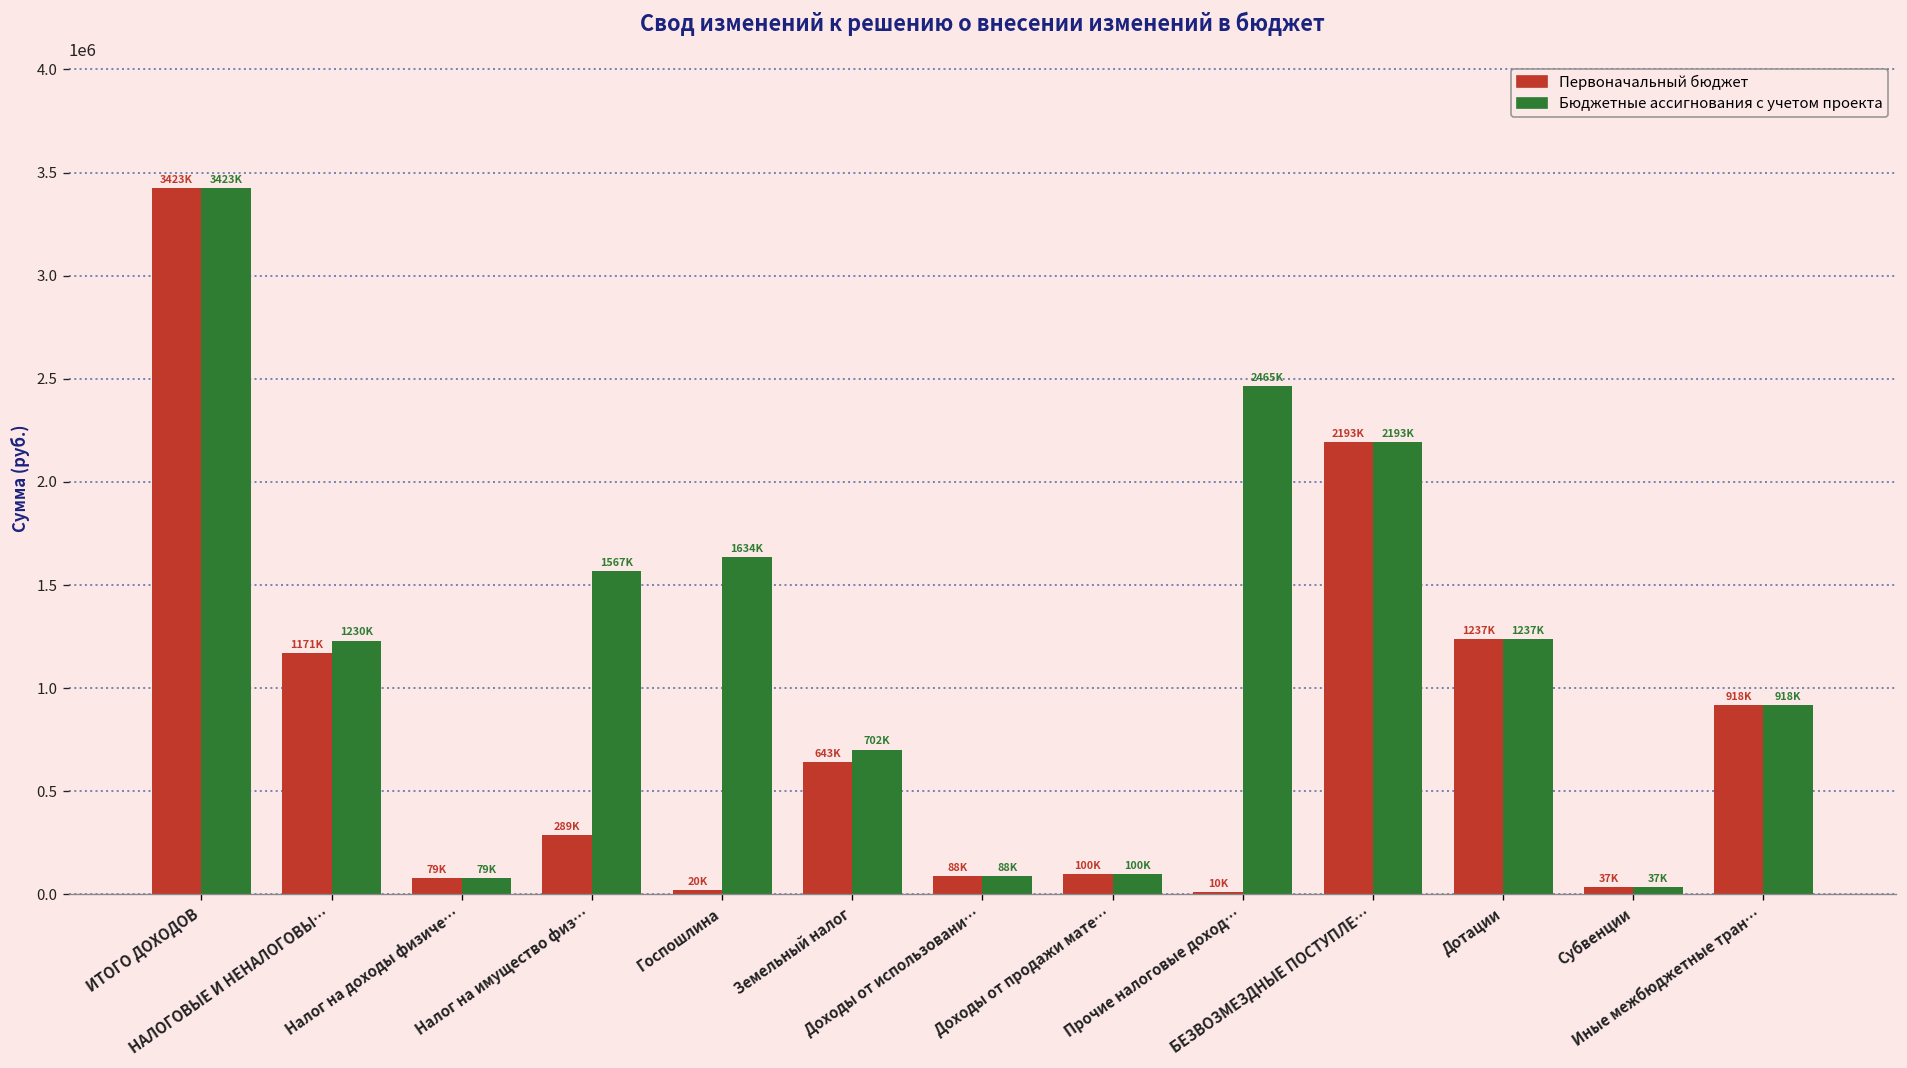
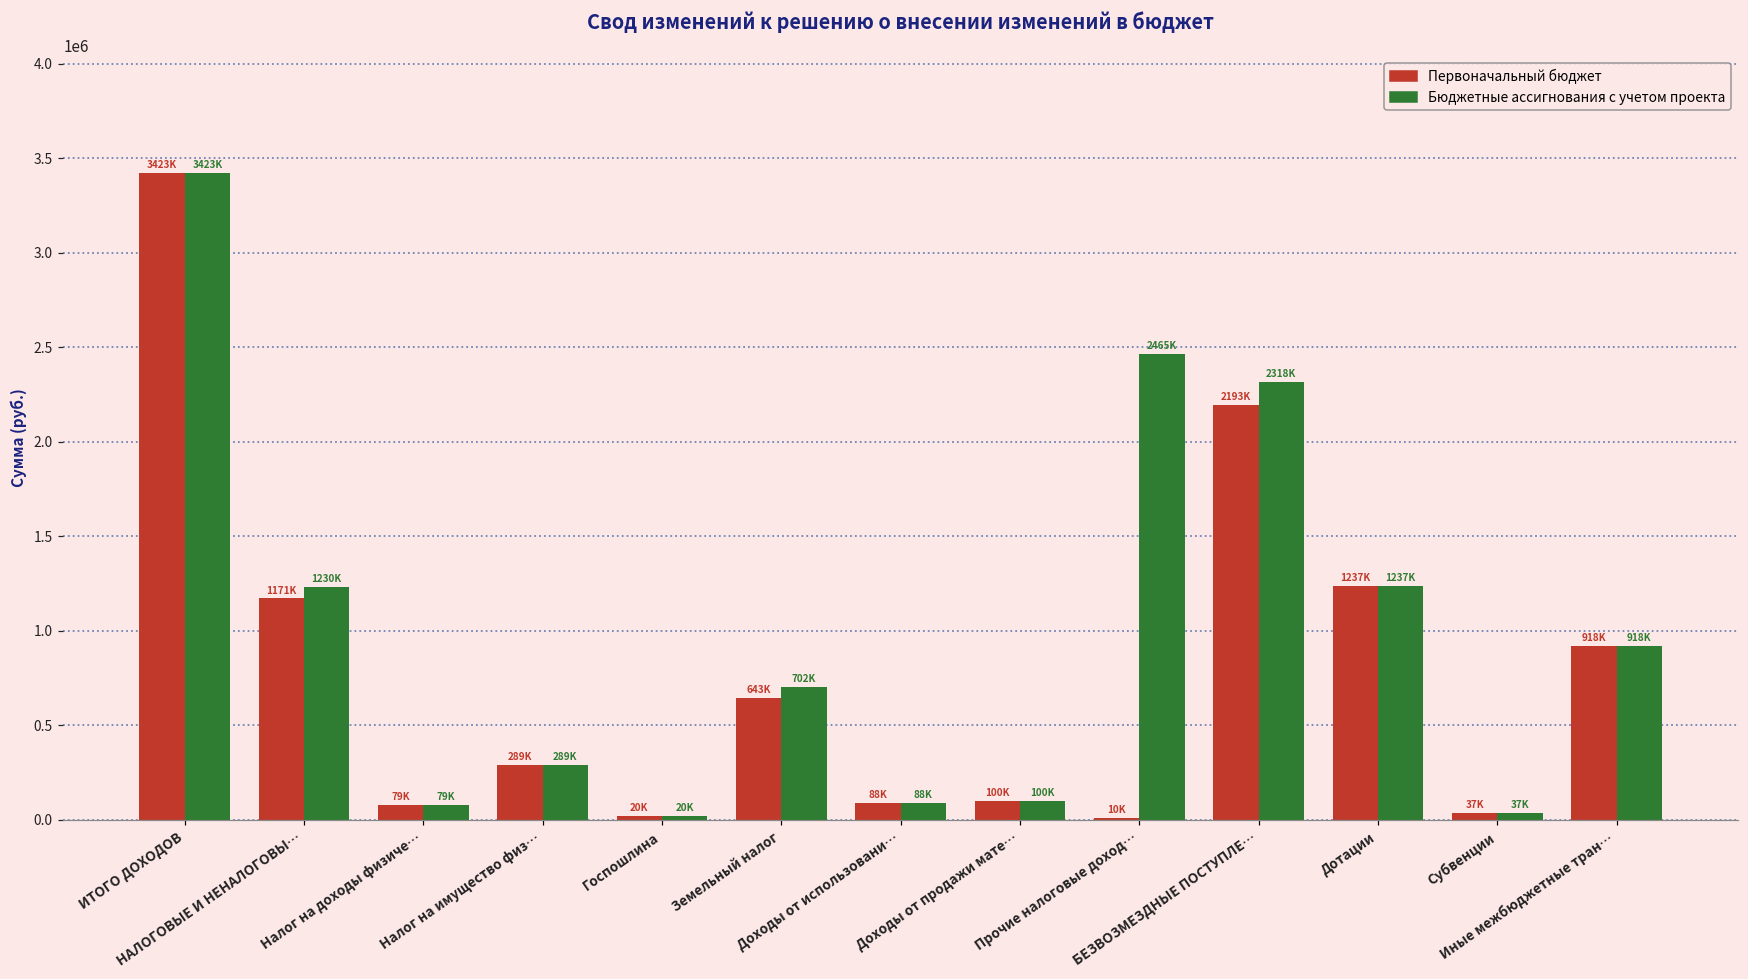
Бюджетные ассигнования с учетом проекта, Налог на имущество физ…: 1567K -> 289K
Бюджетные ассигнования с учетом проекта, Госпошлина: 1634K -> 20K
Бюджетные ассигнования с учетом проекта, БЕЗВОЗМЕЗДНЫЕ ПОСТУПЛЕ…: 2193K -> 2318K
